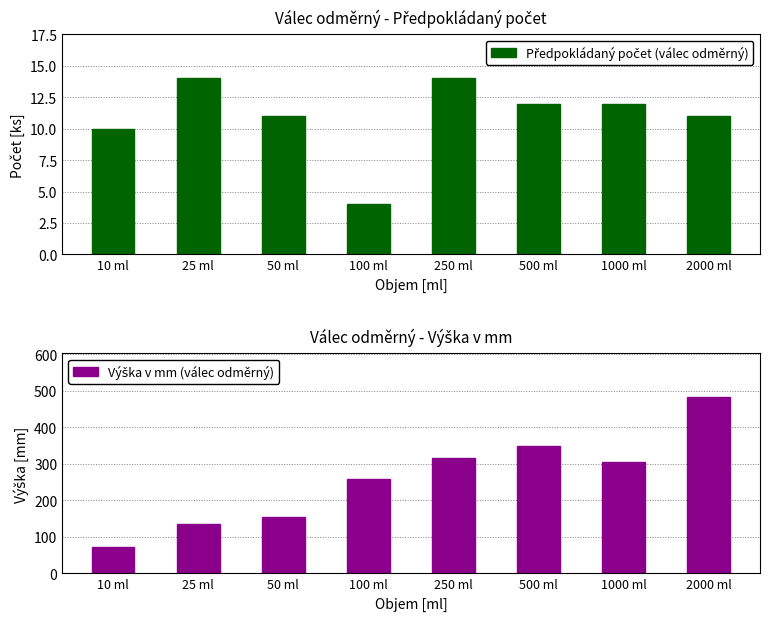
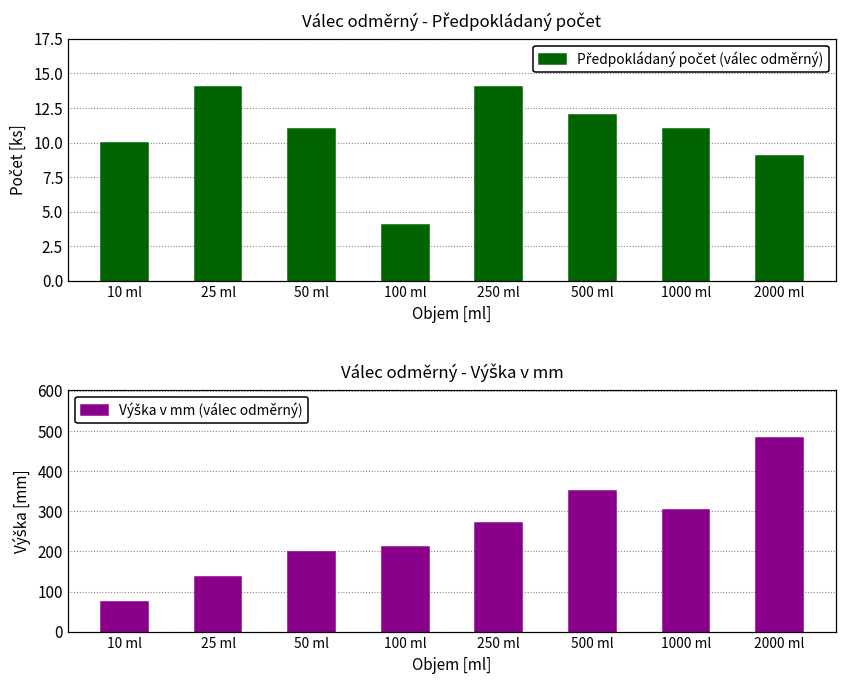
Válec odměrný - Předpokládaný počet, 1000 ml: 12 -> 11
Válec odměrný - Předpokládaný počet, 2000 ml: 11 -> 9
Válec odměrný - Výška v mm, 50 ml: 150 -> 200
Válec odměrný - Výška v mm, 100 ml: 260 -> 210
Válec odměrný - Výška v mm, 250 ml: 320 -> 270
